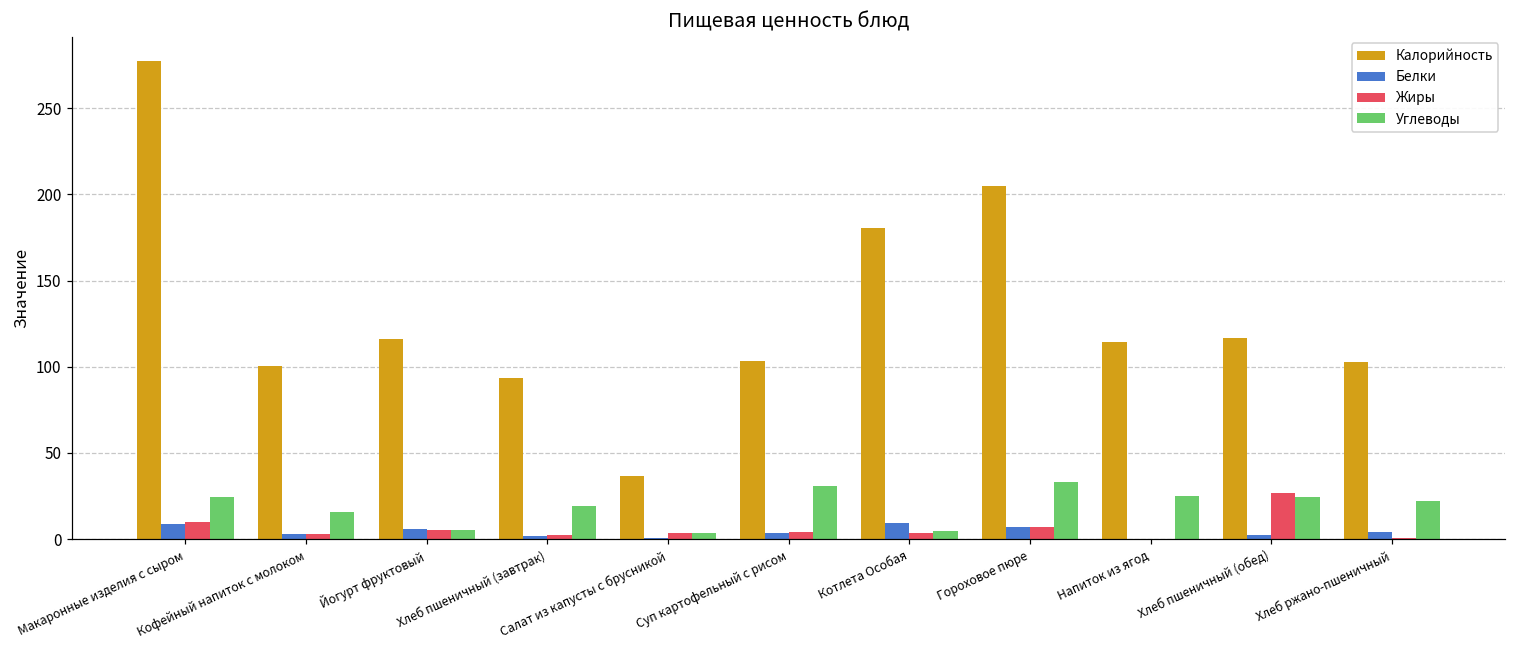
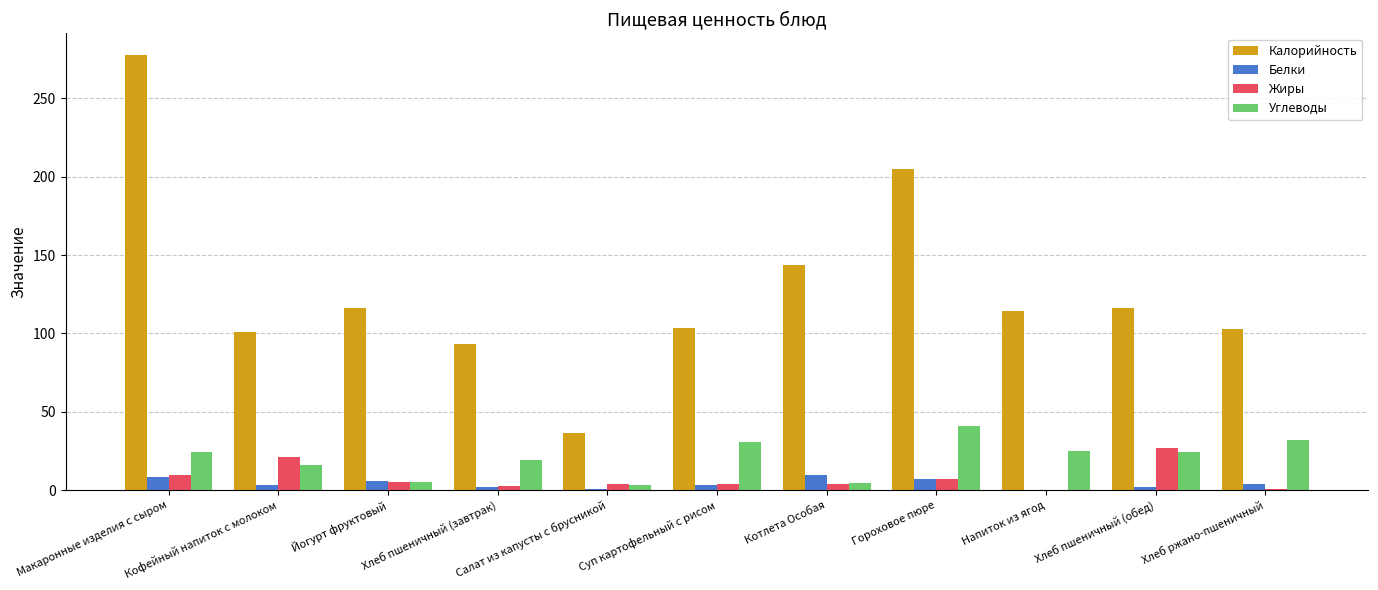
Жиры, Кофейный напиток с молоком: 3 -> 21
Калорийность, Котлета Особая: 180 -> 144
Углеводы, Гороховое пюре: 33 -> 41
Углеводы, Хлеб ржано-пшеничный: 22 -> 32
